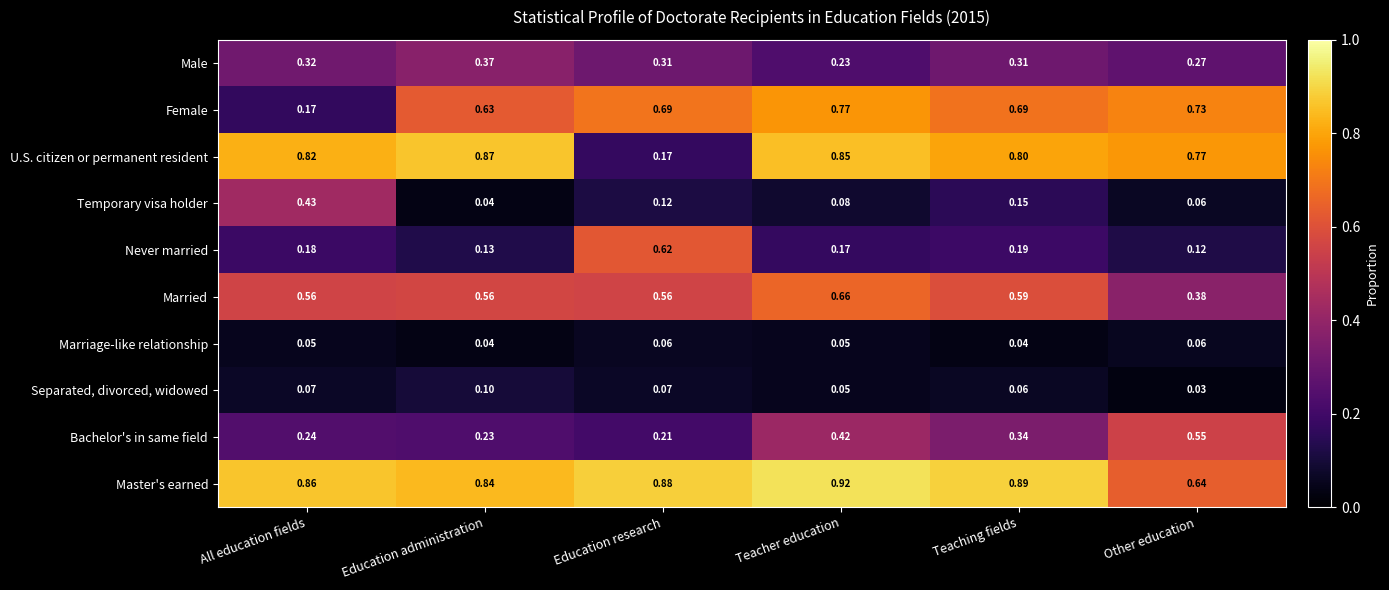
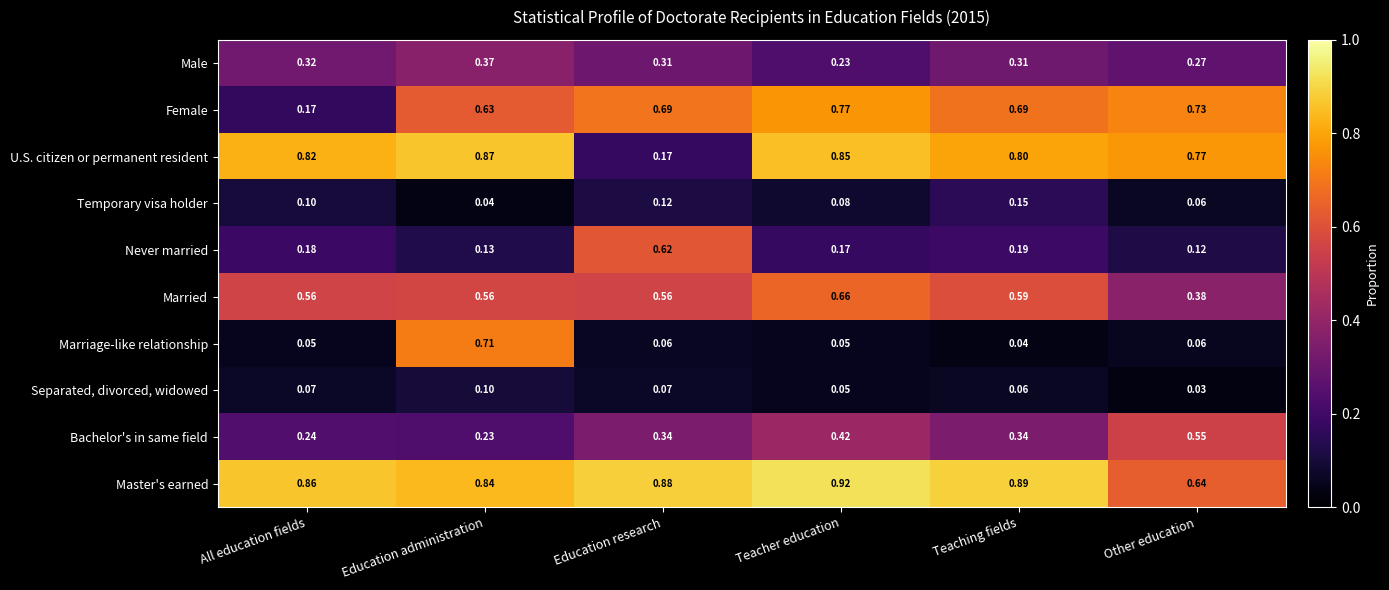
Temporary visa holder, All education fields: 0.43 -> 0.10
Marriage-like relationship, Education administration: 0.04 -> 0.71
Bachelor's in same field, Education research: 0.21 -> 0.34
